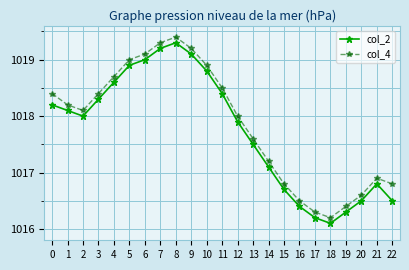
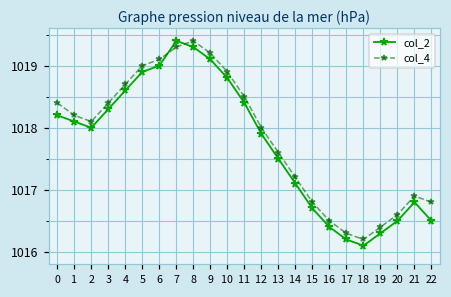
col_2, 7: 1019.2 -> 1019.4
